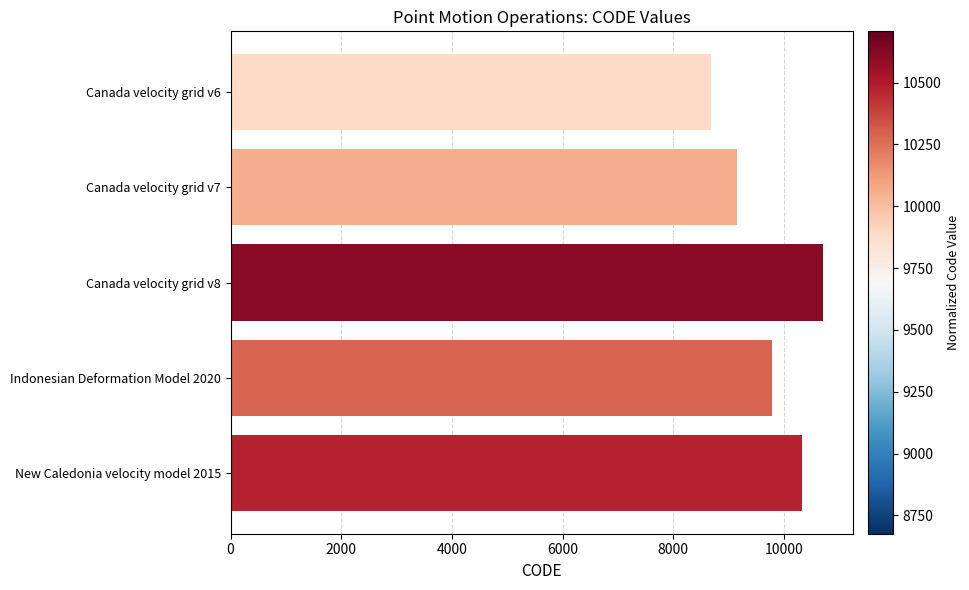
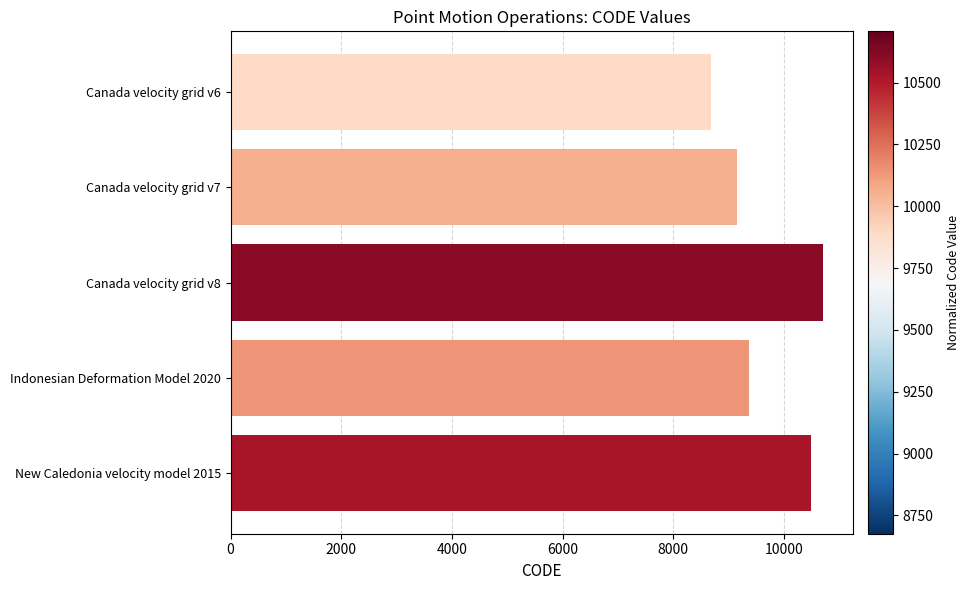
Indonesian Deformation Model 2020: 9800 -> 9400
New Caledonia velocity model 2015: 10300 -> 10500
